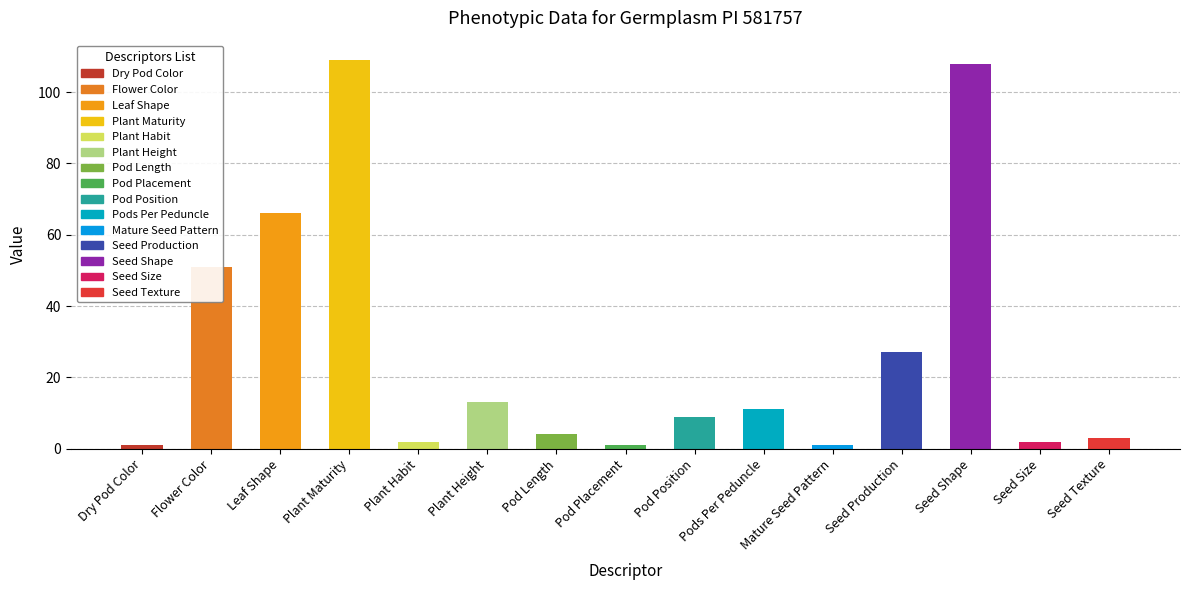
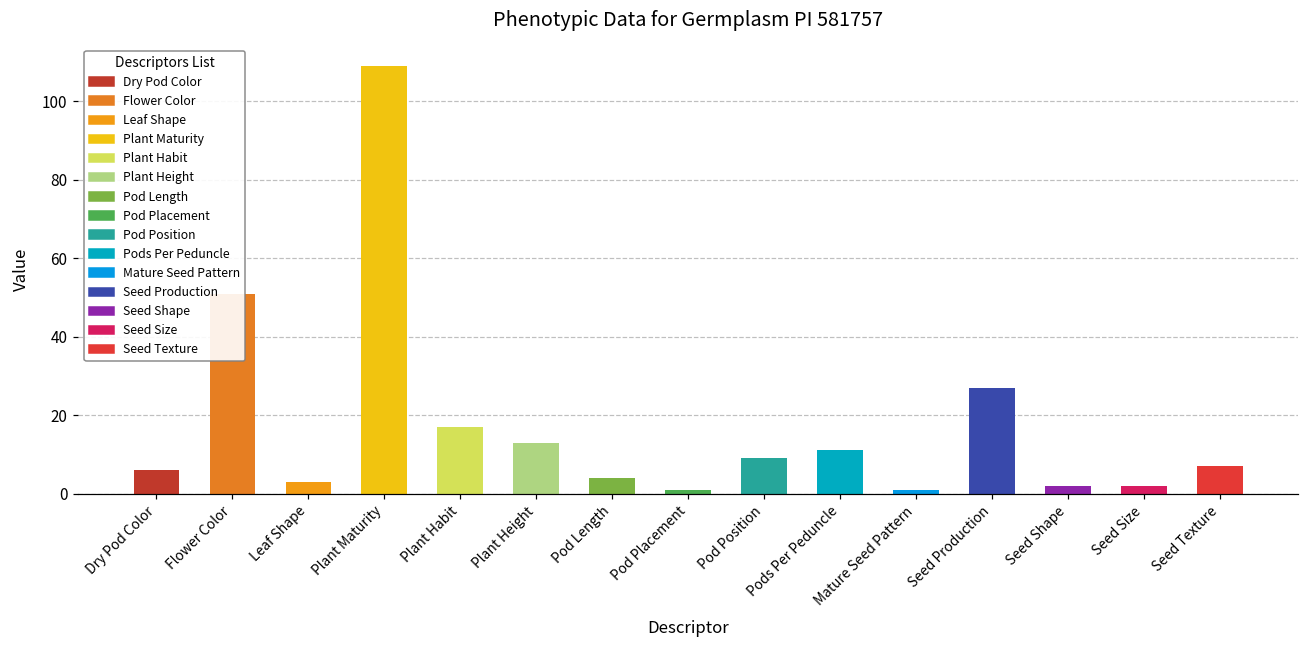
Dry Pod Color: 1 -> 6
Leaf Shape: 66 -> 3
Plant Habit: 2 -> 17
Seed Shape: 108 -> 2
Seed Texture: 3 -> 7
